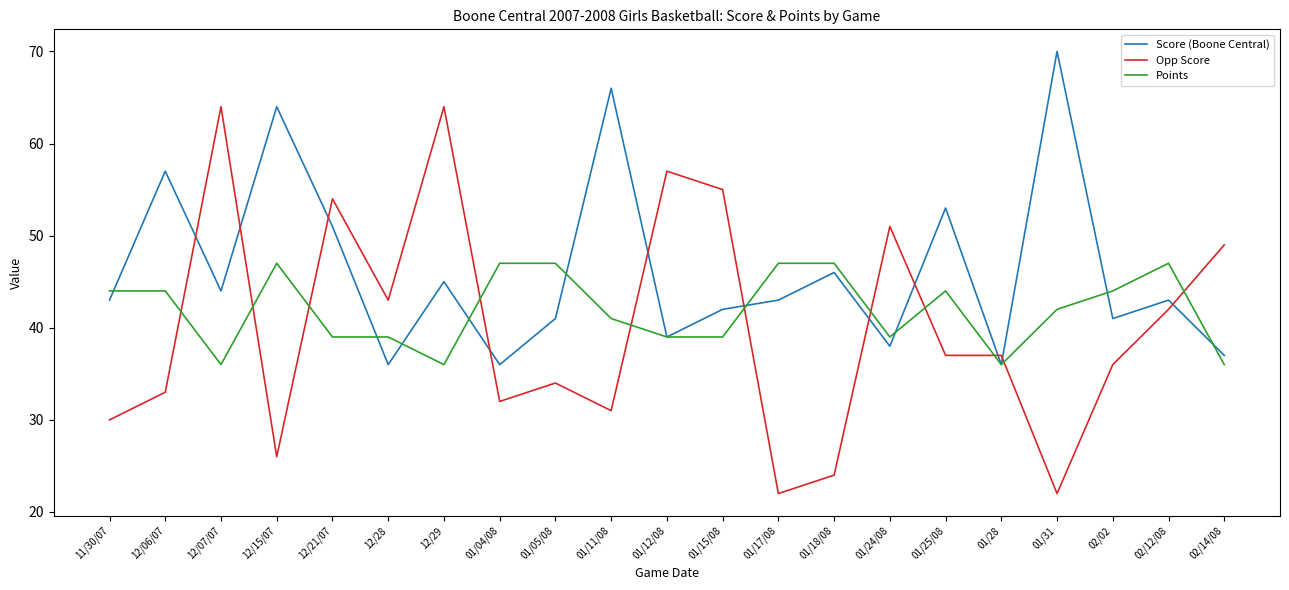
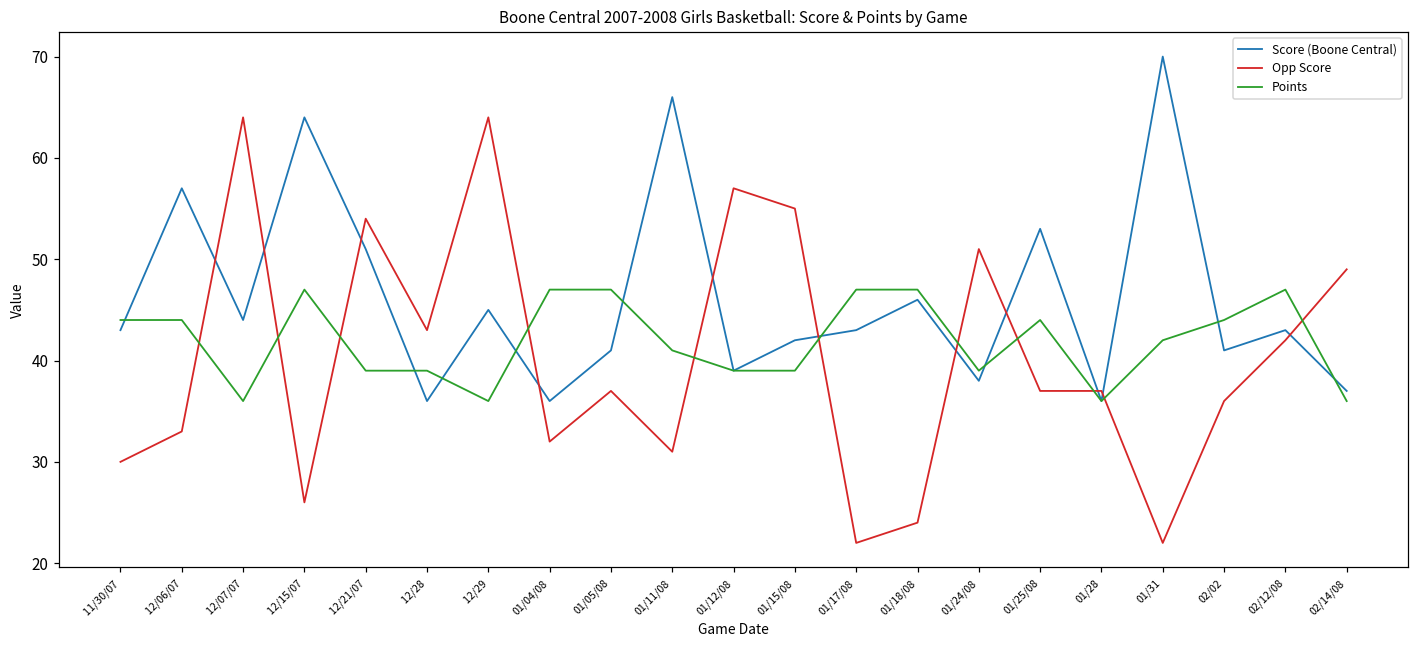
Opp Score, 01/05/08: 34 -> 37
